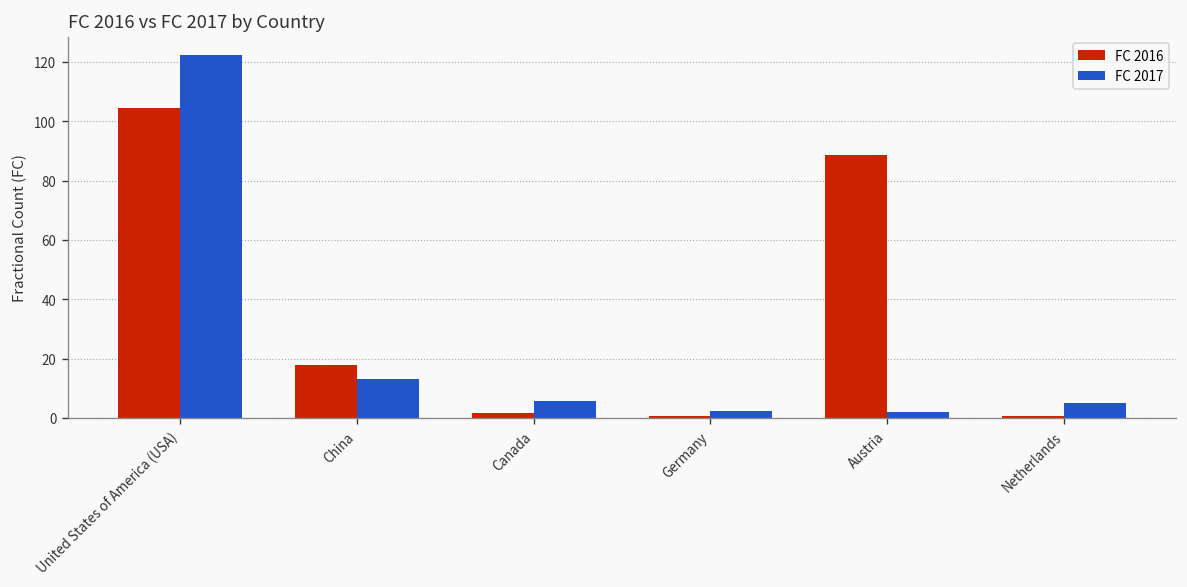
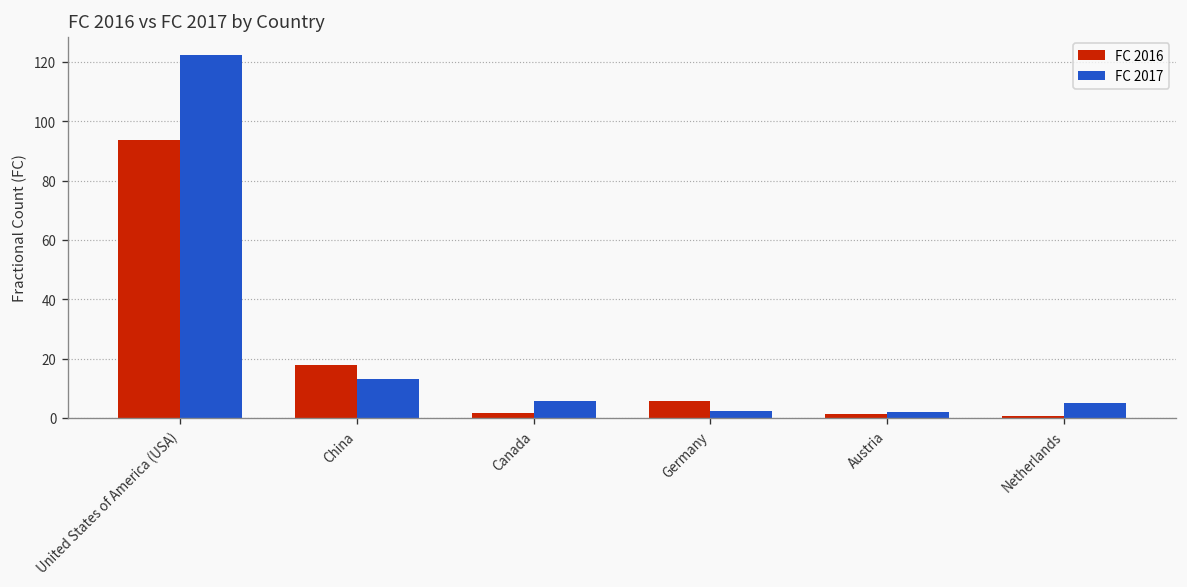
FC 2016, United States of America (USA): 104 -> 94
FC 2016, Germany: 0 -> 6
FC 2016, Austria: 89 -> 1
